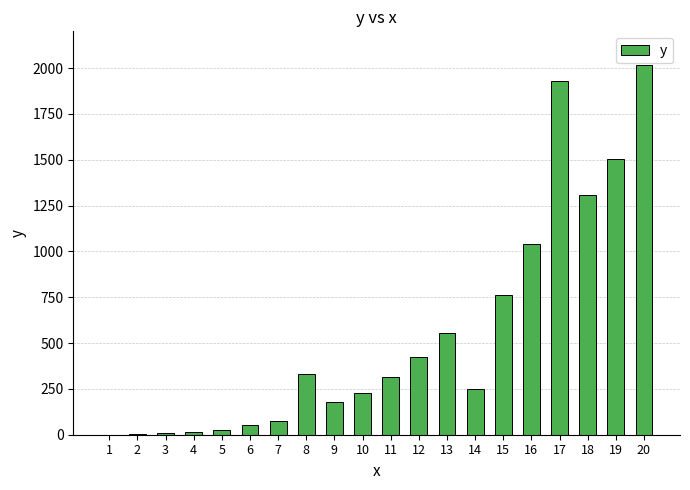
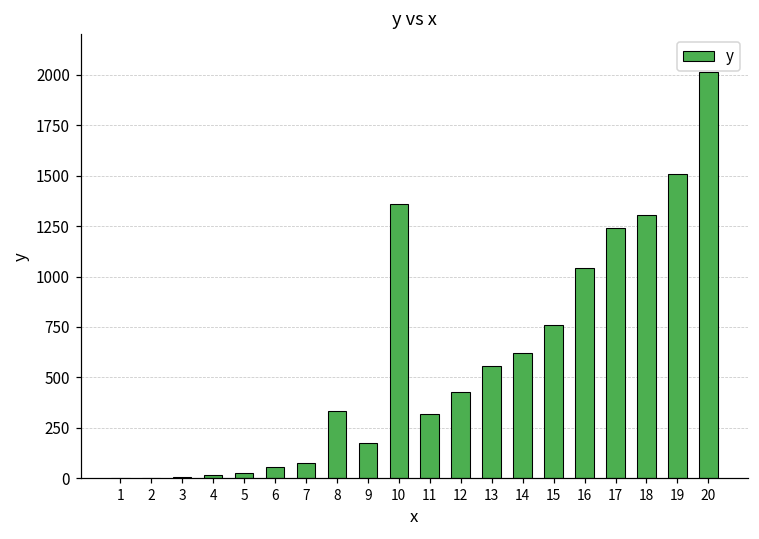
10: 230 -> 1360
14: 250 -> 620
17: 1930 -> 1240
